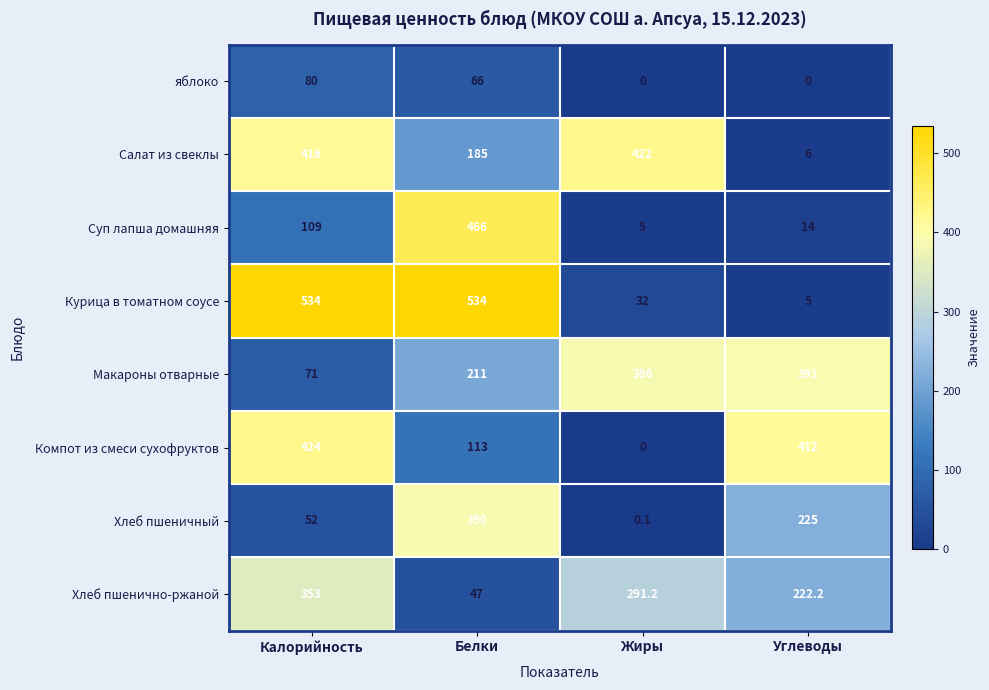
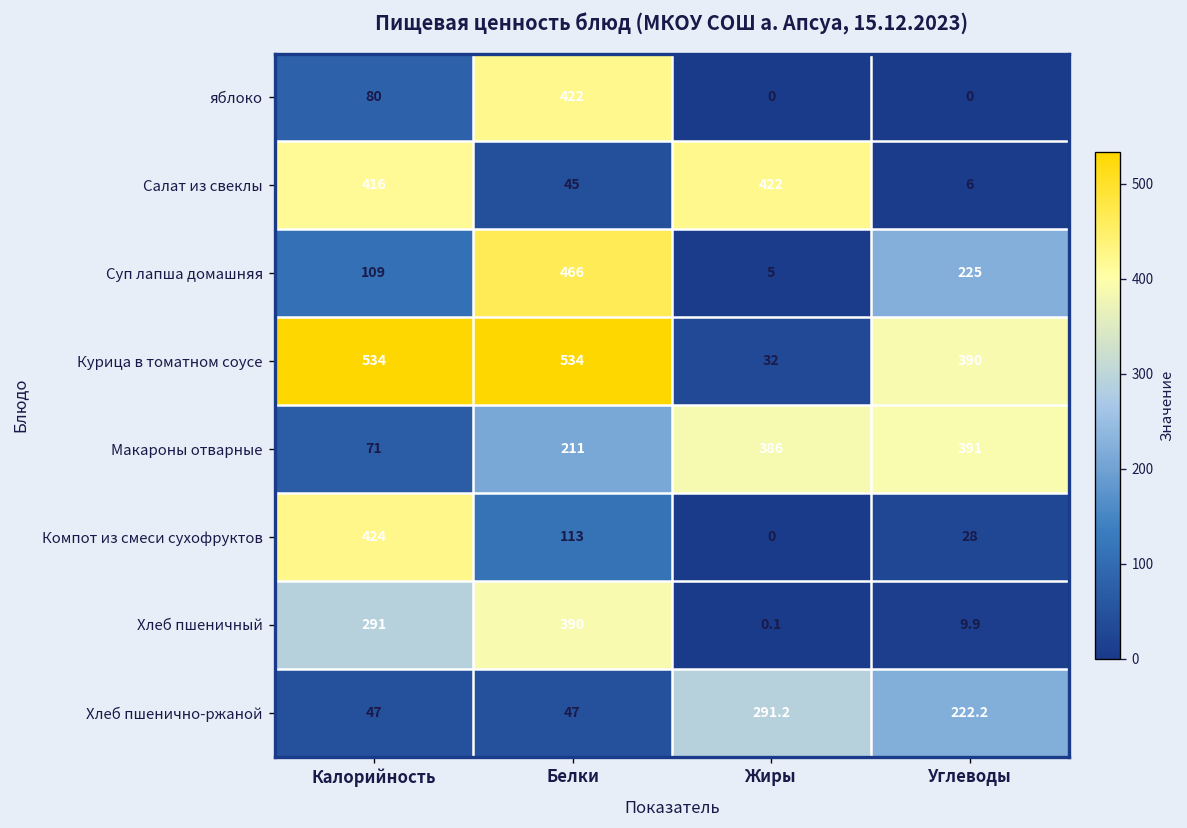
яблоко, Белки: 66 -> 422
Салат из свеклы, Белки: 185 -> 45
Суп лапша домашняя, Углеводы: 14 -> 225
Курица в томатном соусе, Углеводы: 5 -> 390
Компот из смеси сухофруктов, Углеводы: 412 -> 28
Хлеб пшеничный, Калорийность: 52 -> 291
Хлеб пшеничный, Углеводы: 225 -> 9.9
Хлеб пшенично-ржаной, Калорийность: 353 -> 47
